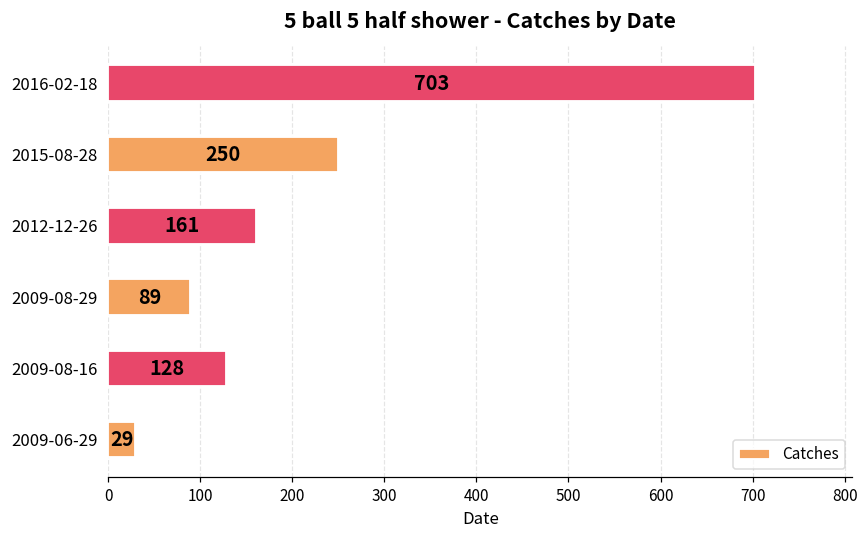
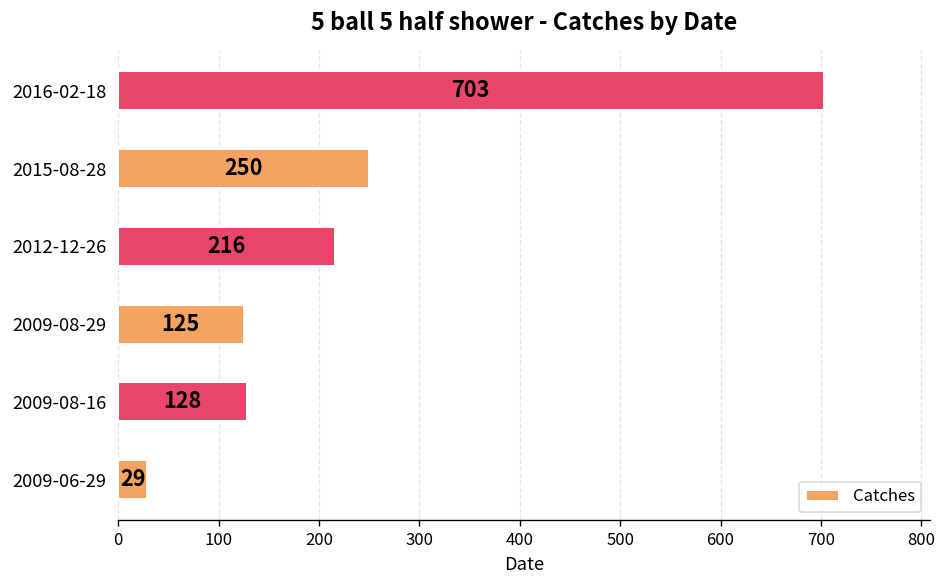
2012-12-26: 161 -> 216
2009-08-29: 89 -> 125
